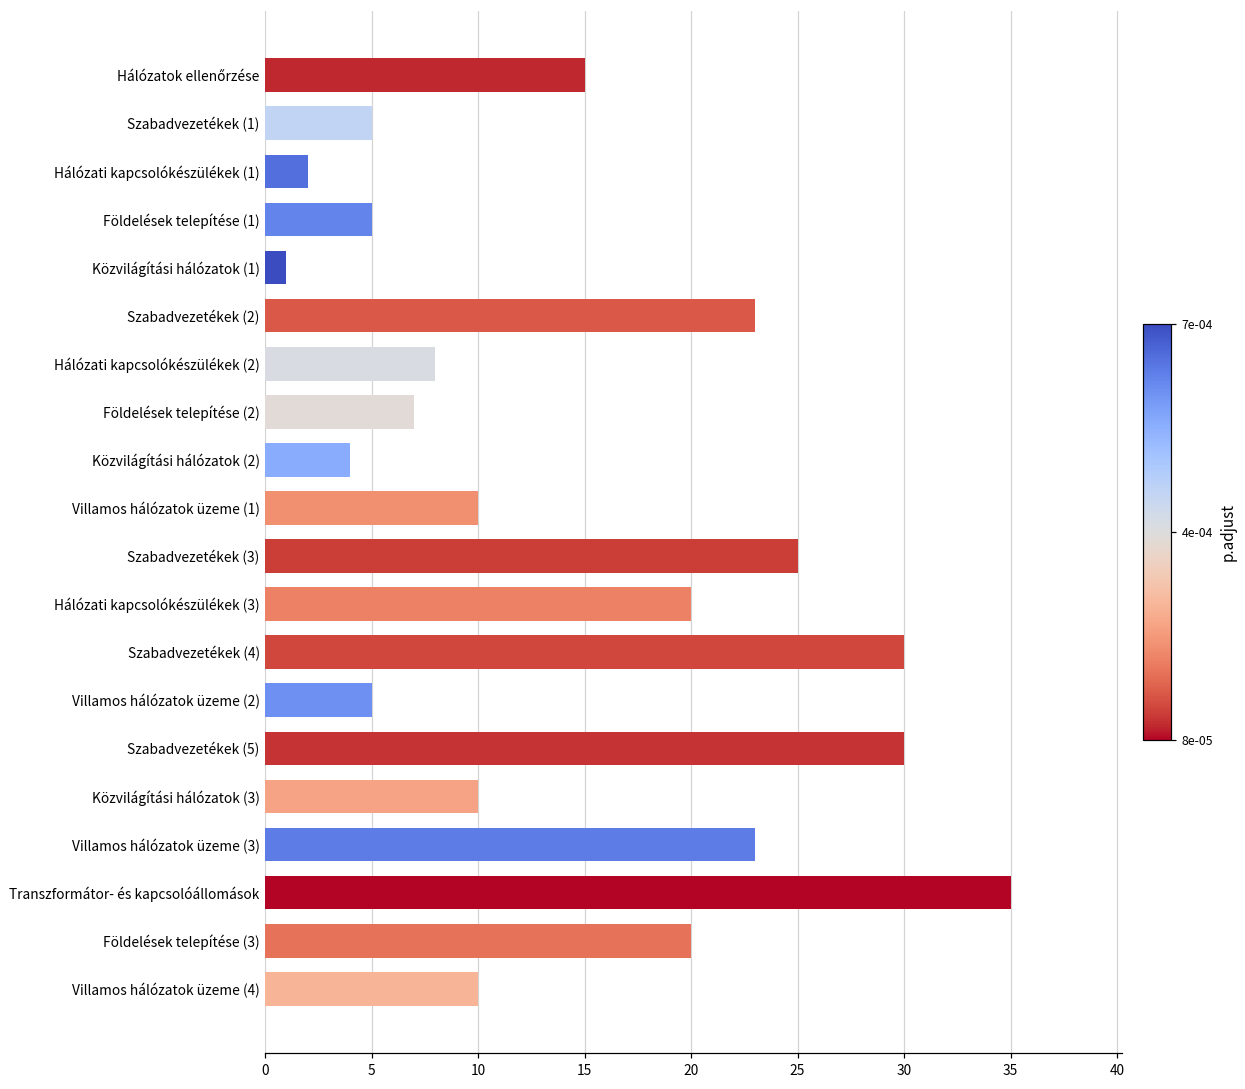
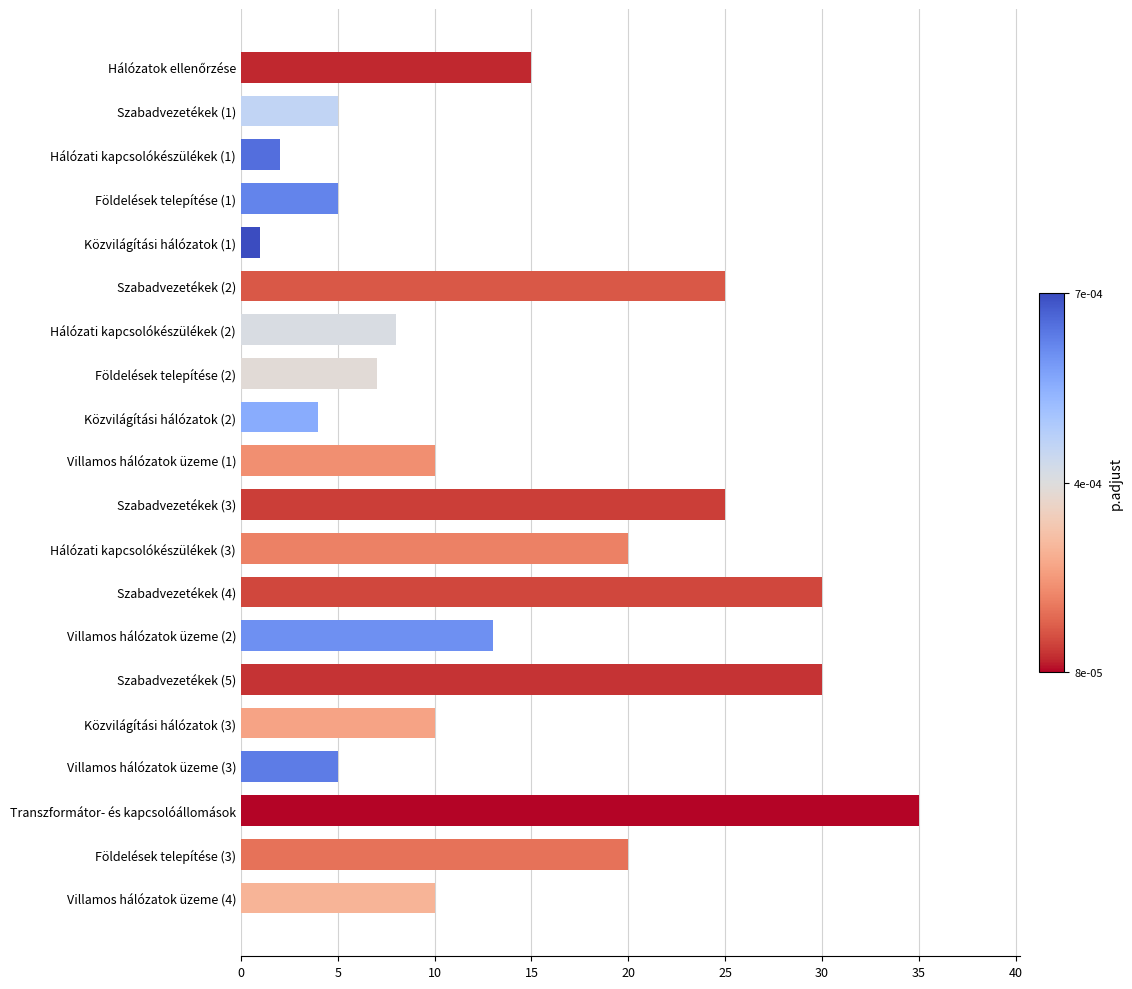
Szabadvezetékek (2): 23 -> 25
Villamos hálózatok üzeme (2): 5 -> 13
Villamos hálózatok üzeme (3): 23 -> 5
